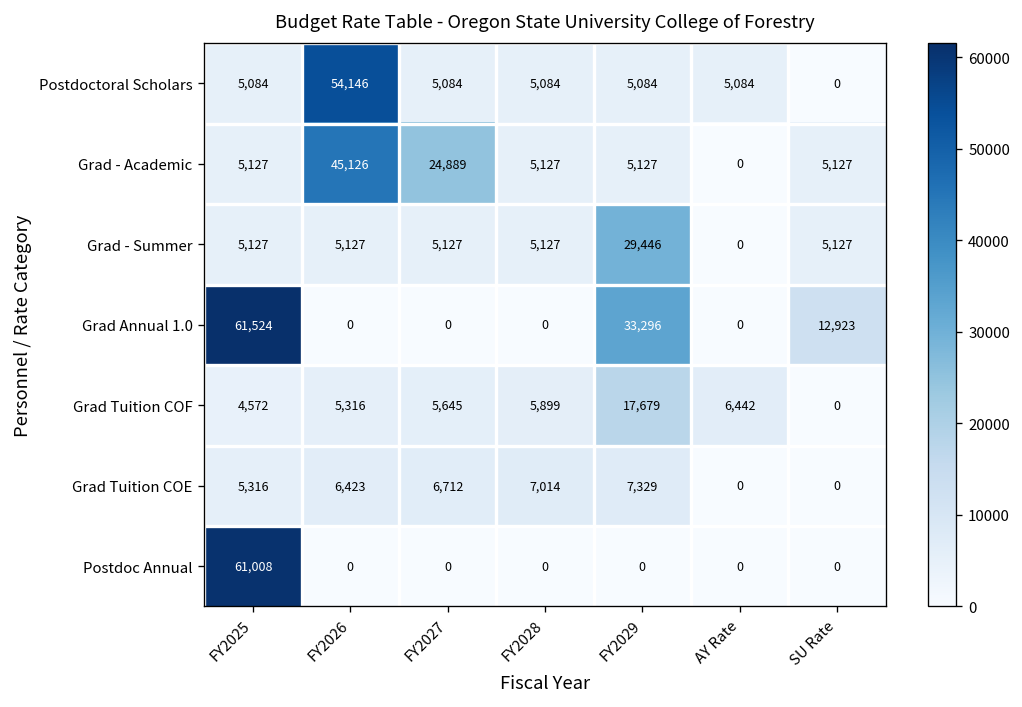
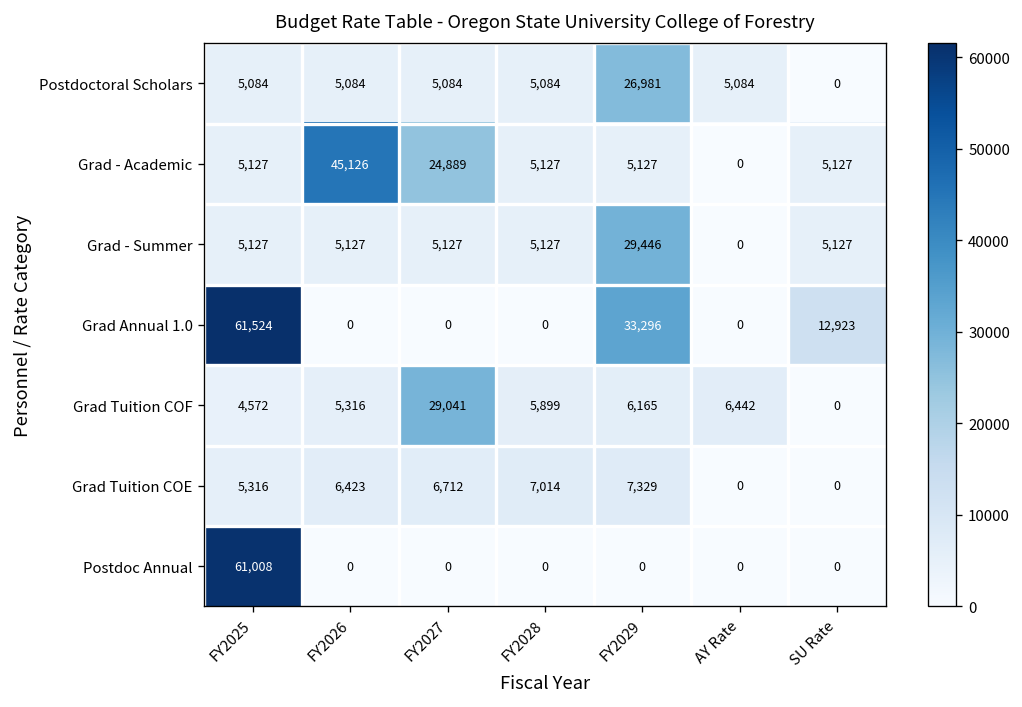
Postdoctoral Scholars, FY2026: 54,146 -> 5,084
Postdoctoral Scholars, FY2029: 5,084 -> 26,981
Grad Tuition COF, FY2027: 5,645 -> 29,041
Grad Tuition COF, FY2029: 17,679 -> 6,165
